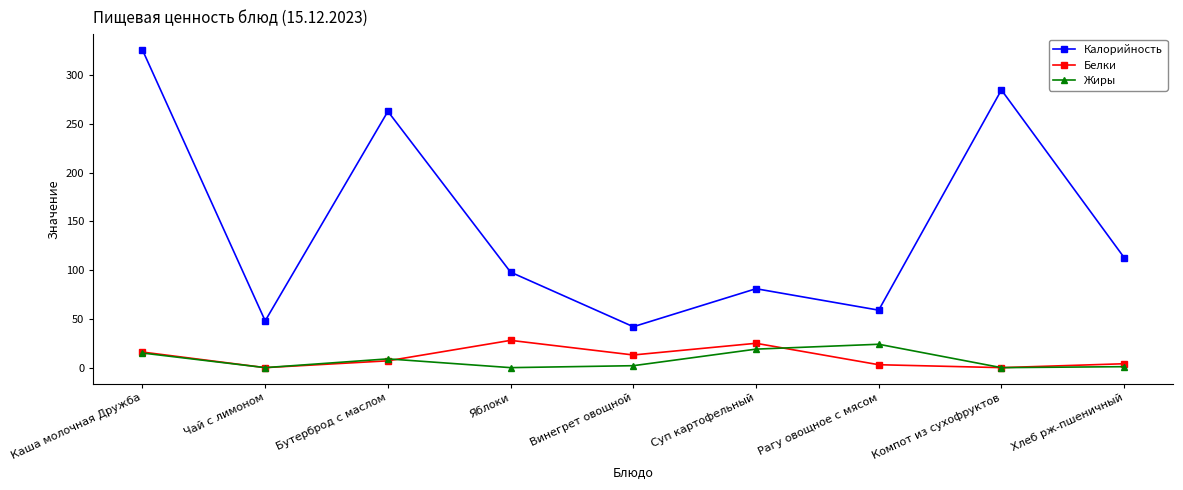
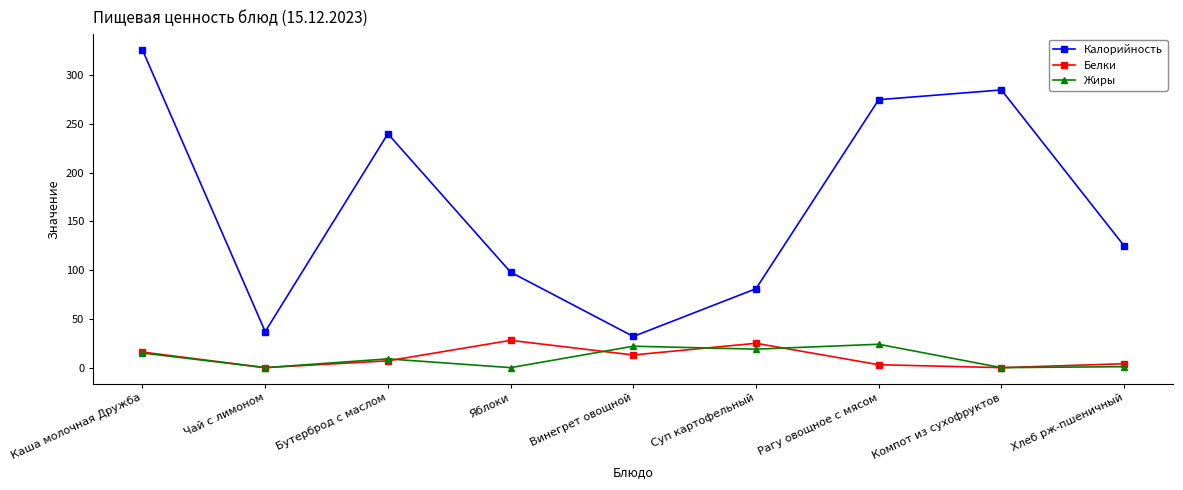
Калорийность, Чай с лимоном: 50 -> 40
Калорийность, Бутерброд с маслом: 260 -> 240
Калорийность, Винегрет овощной: 40 -> 30
Жиры, Винегрет овощной: 0 -> 20
Калорийность, Рагу овощное с мясом: 60 -> 280
Калорийность, Хлеб рж-пшеничный: 110 -> 130
